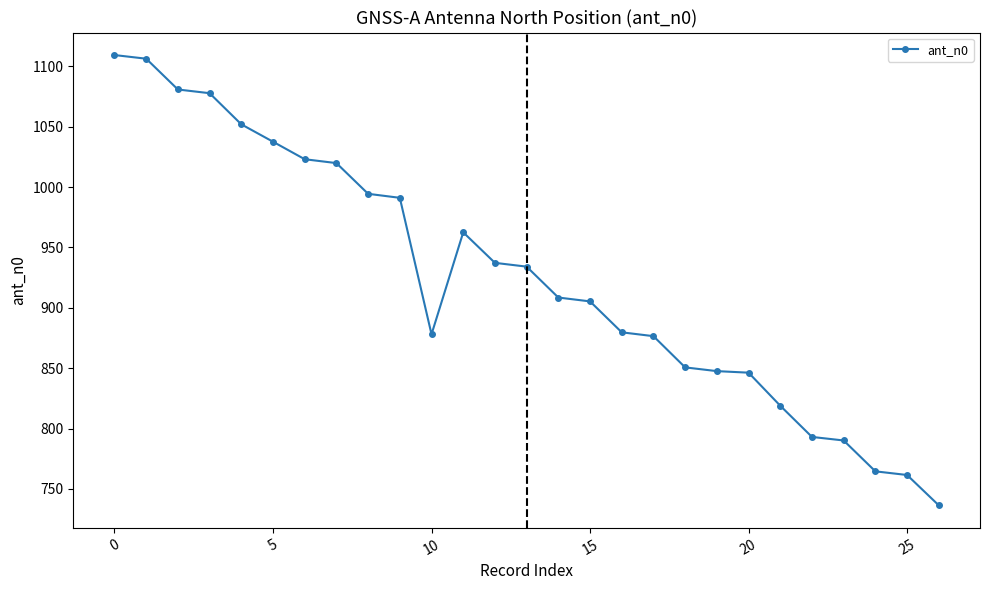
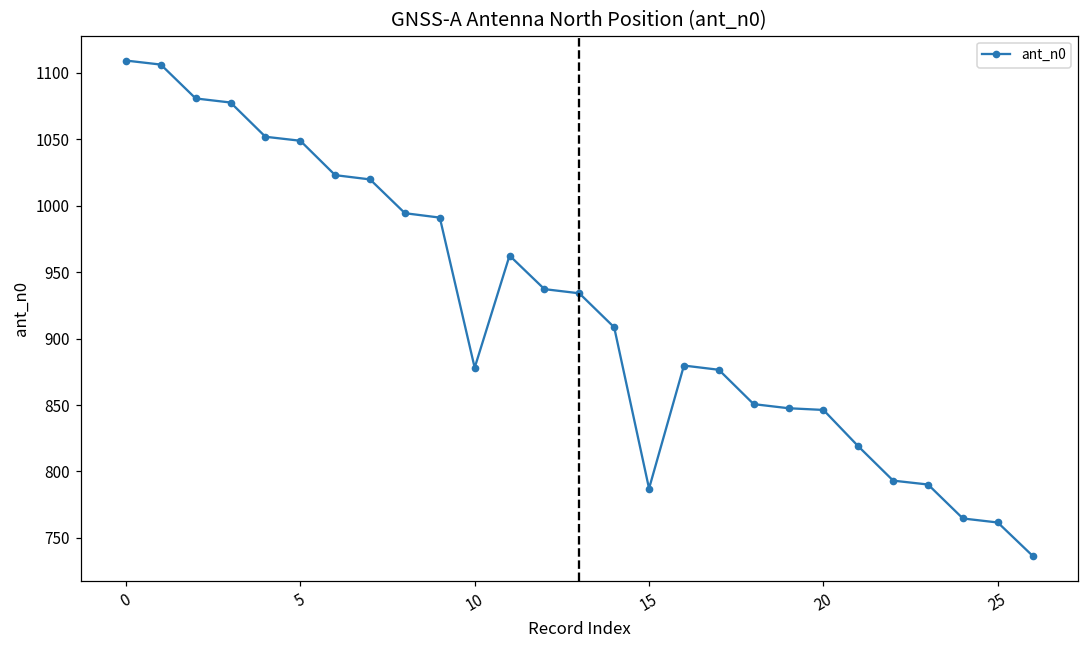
5: 1038 -> 1049
15: 905 -> 787
